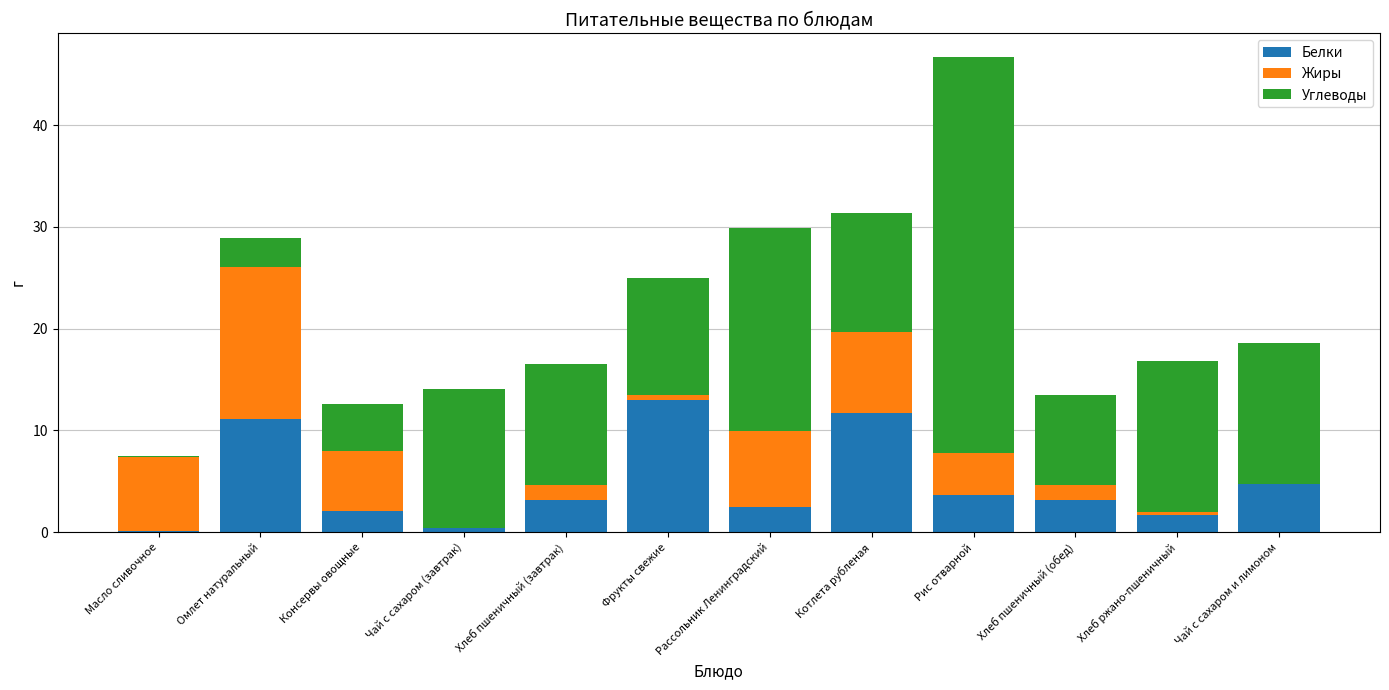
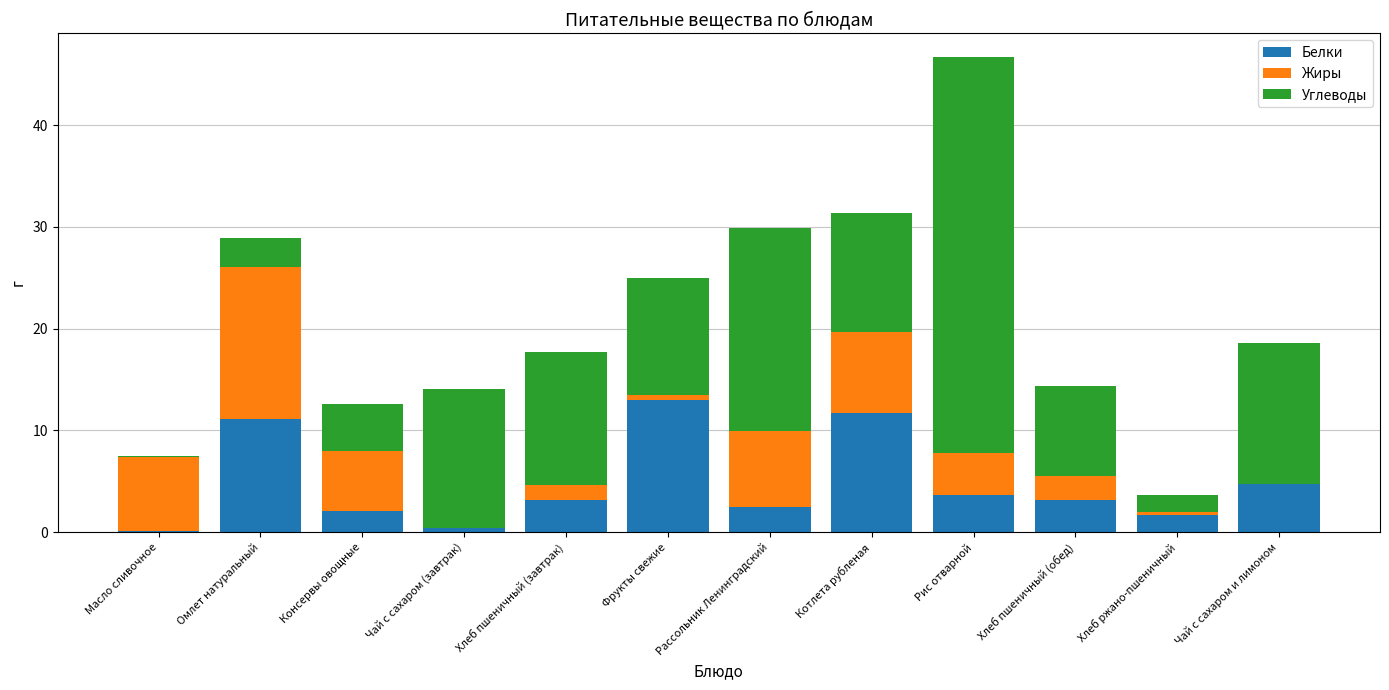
Углеводы, Хлеб пшеничный (завтрак): 11.9 -> 13.1
Жиры, Хлеб пшеничный (обед): 1.4 -> 2.3
Углеводы, Хлеб ржано-пшеничный: 14.8 -> 1.6
